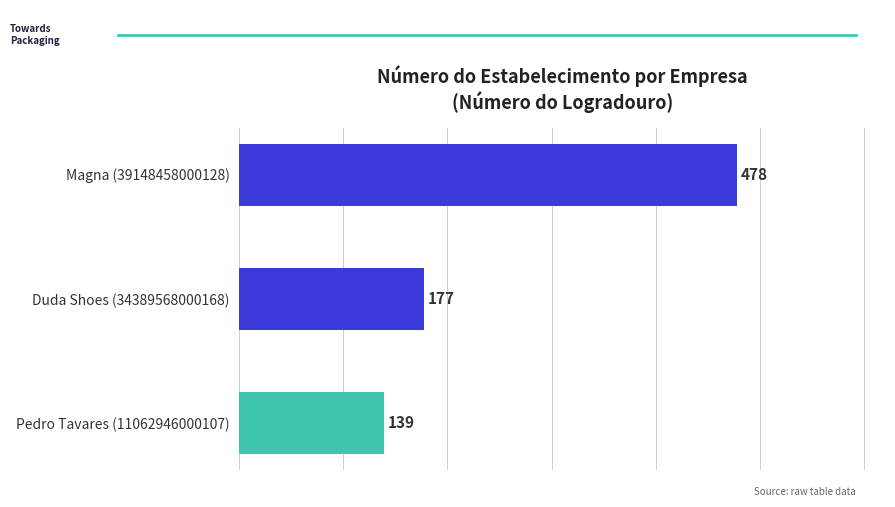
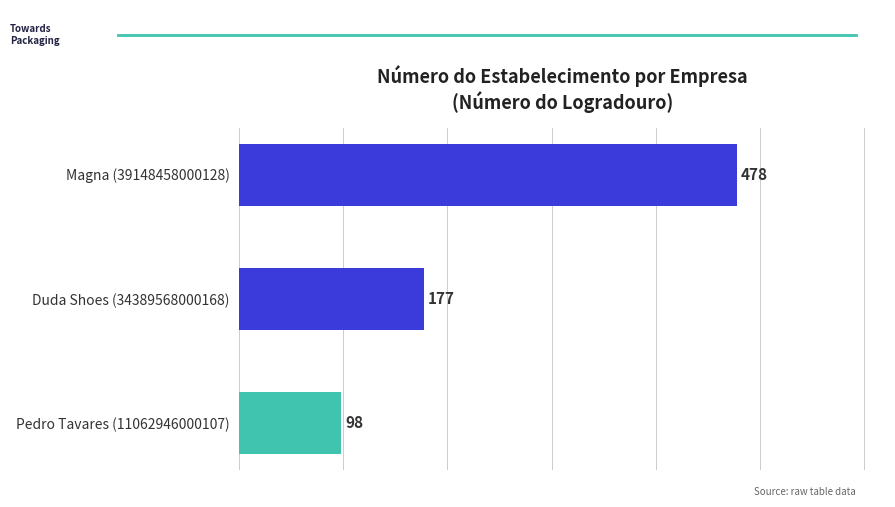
Pedro Tavares (11062946000107): 139 -> 98
